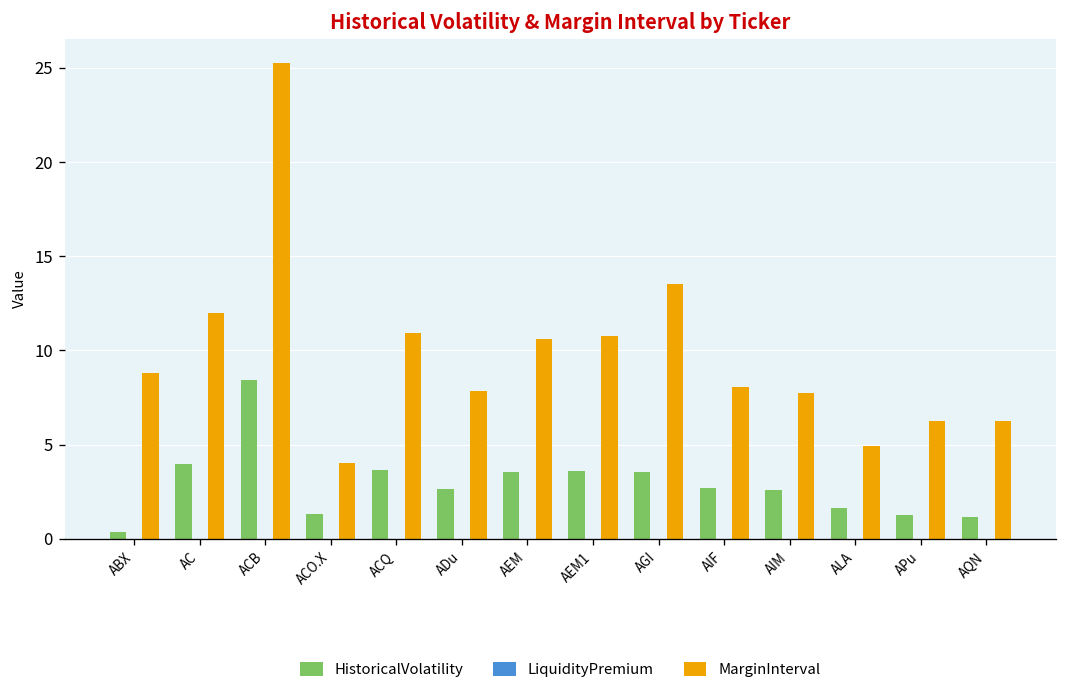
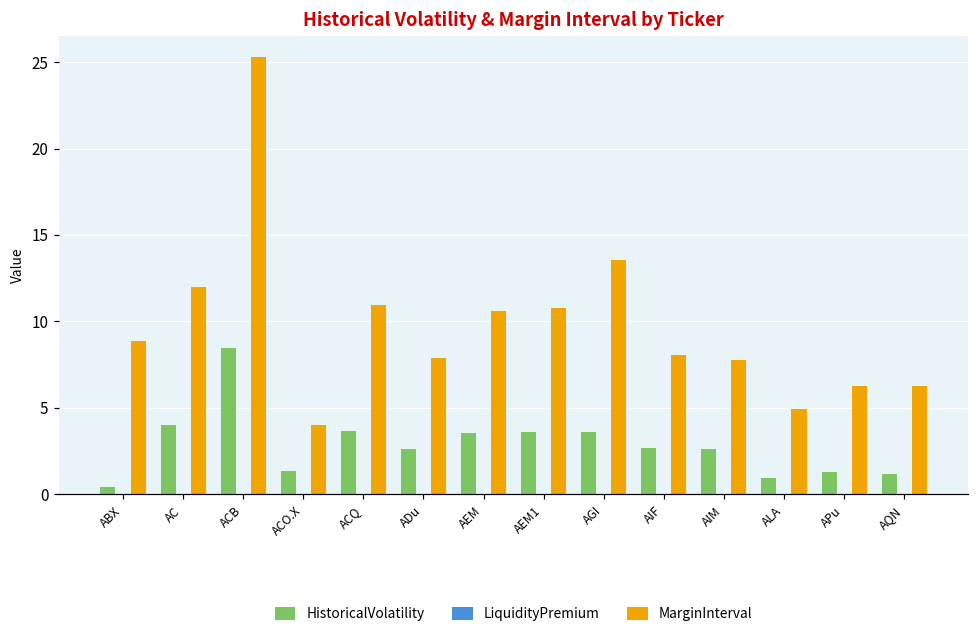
HistoricalVolatility, ALA: 1.6 -> 0.9
